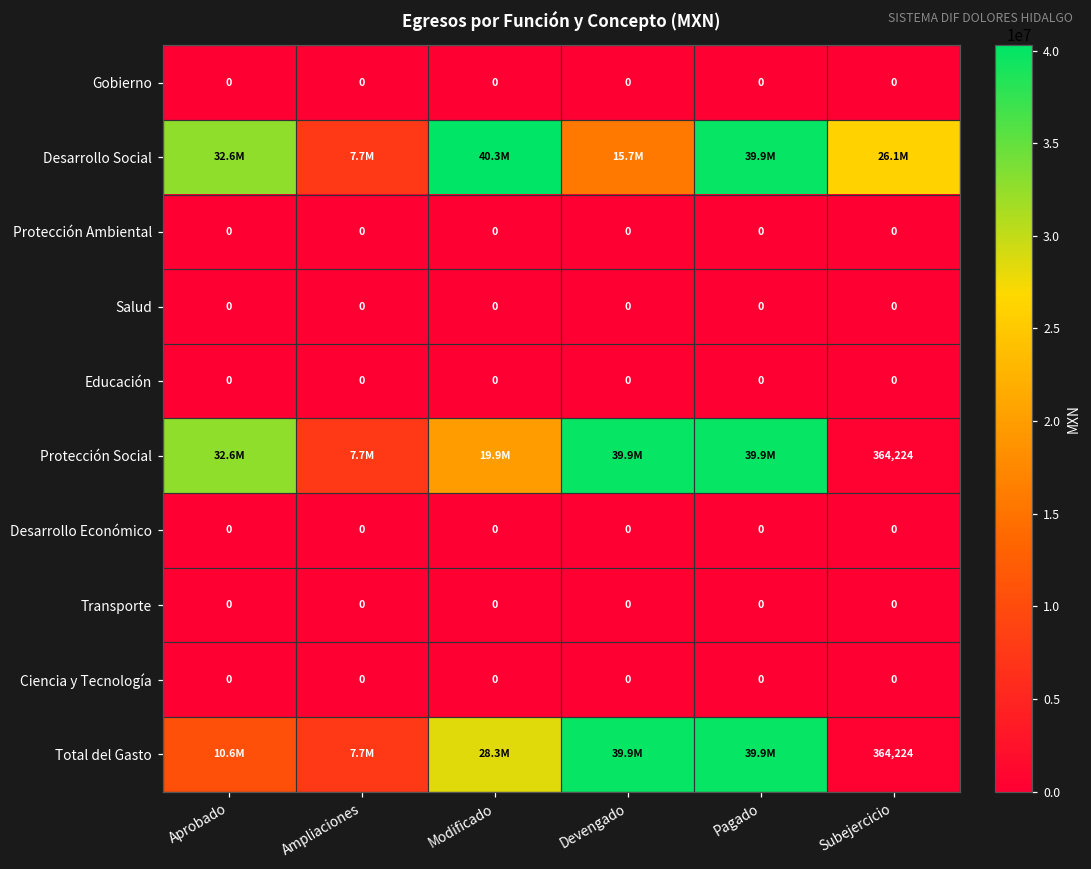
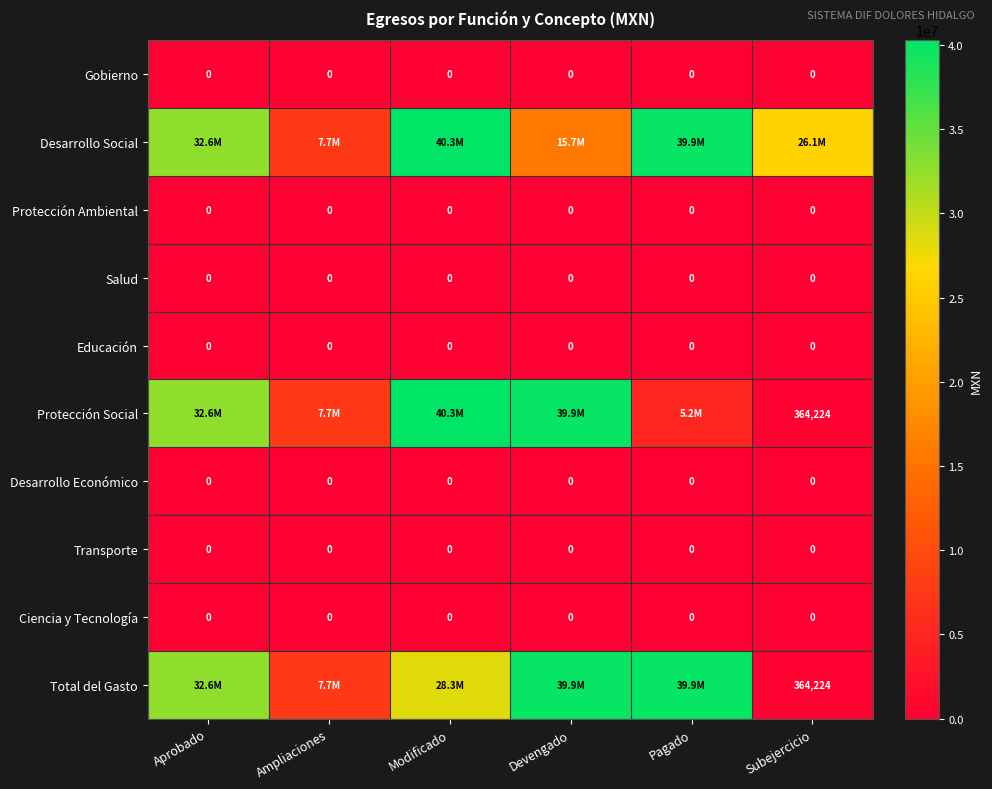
Protección Social, Modificado: 19.9M -> 40.3M
Protección Social, Pagado: 39.9M -> 5.2M
Total del Gasto, Aprobado: 10.6M -> 32.6M
